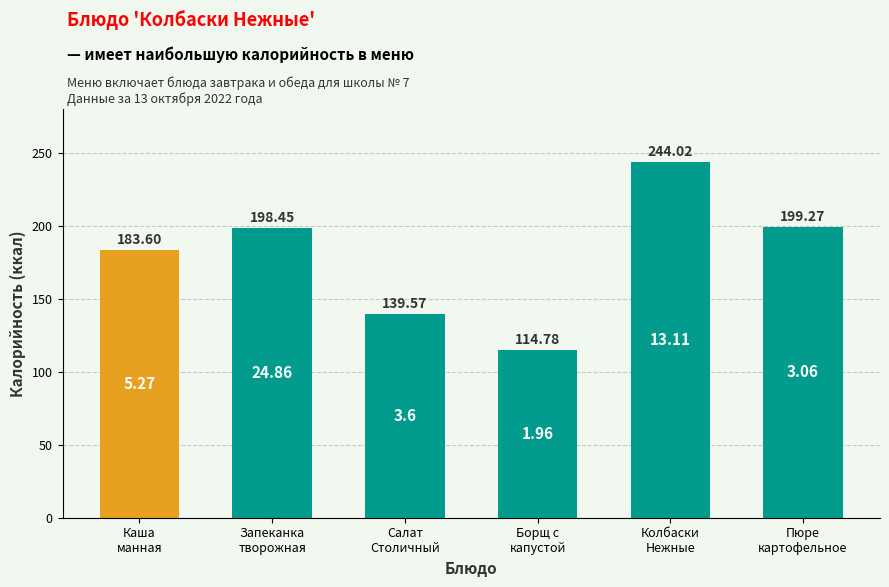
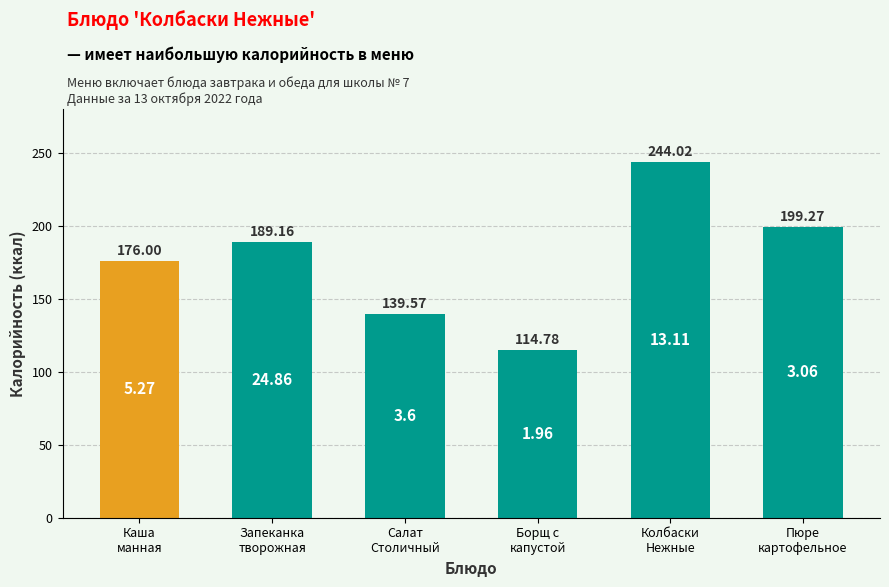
Каша манная: 183.60 -> 176.00
Запеканка творожная: 198.45 -> 189.16
